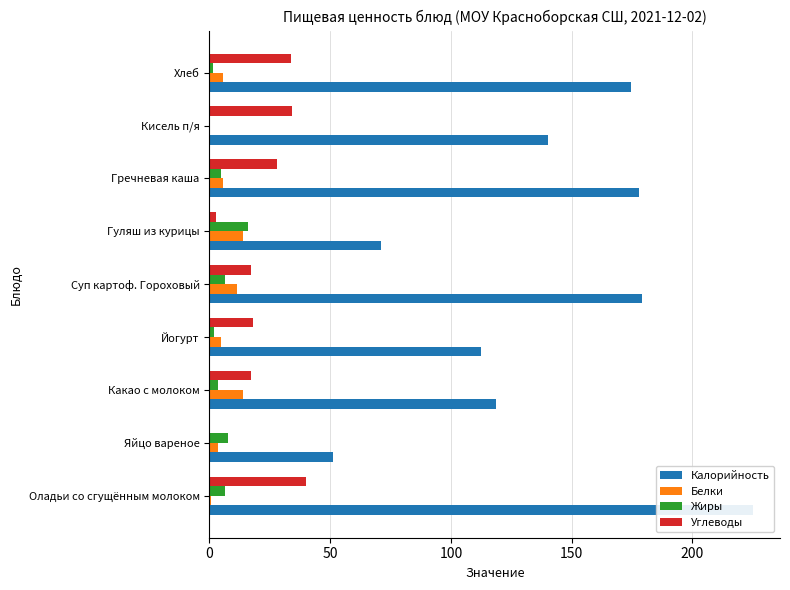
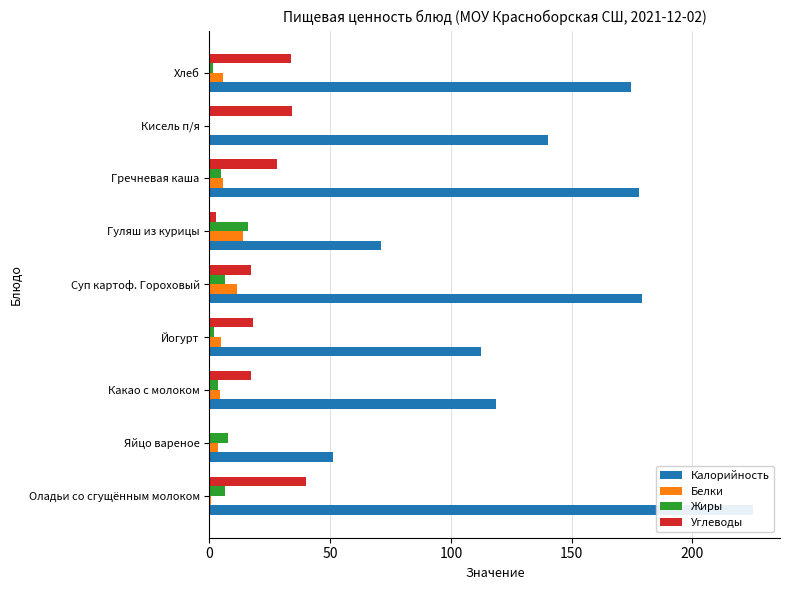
Белки, Какао с молоком: 14 -> 4
